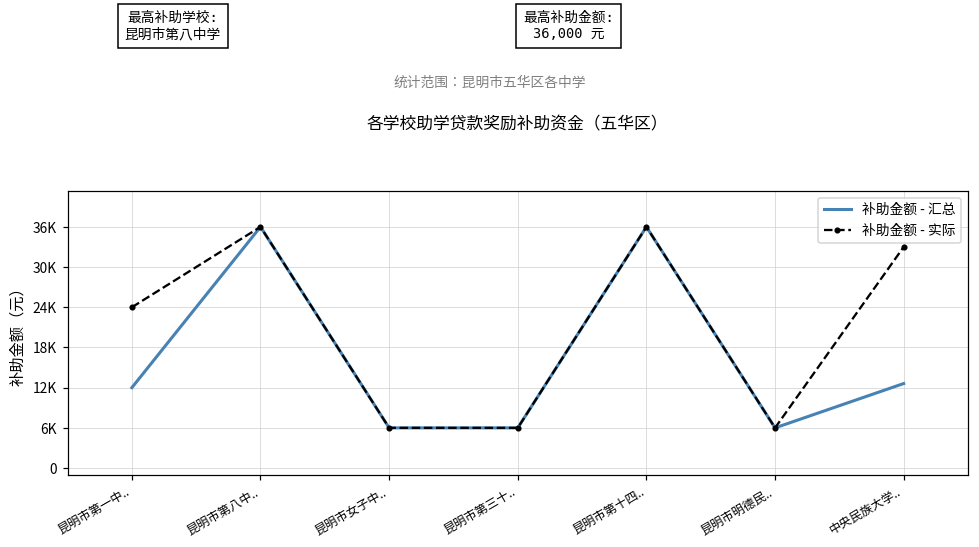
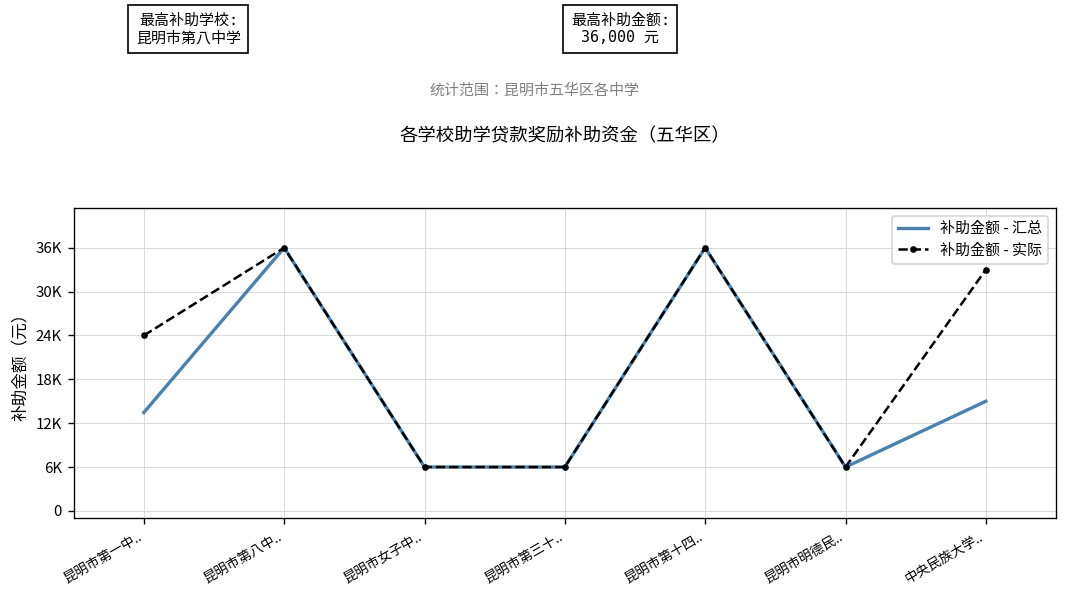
补助金额 - 汇总, 昆明市第一中..: 12000 -> 13000
补助金额 - 汇总, 中央民族大学..: 13000 -> 15000
